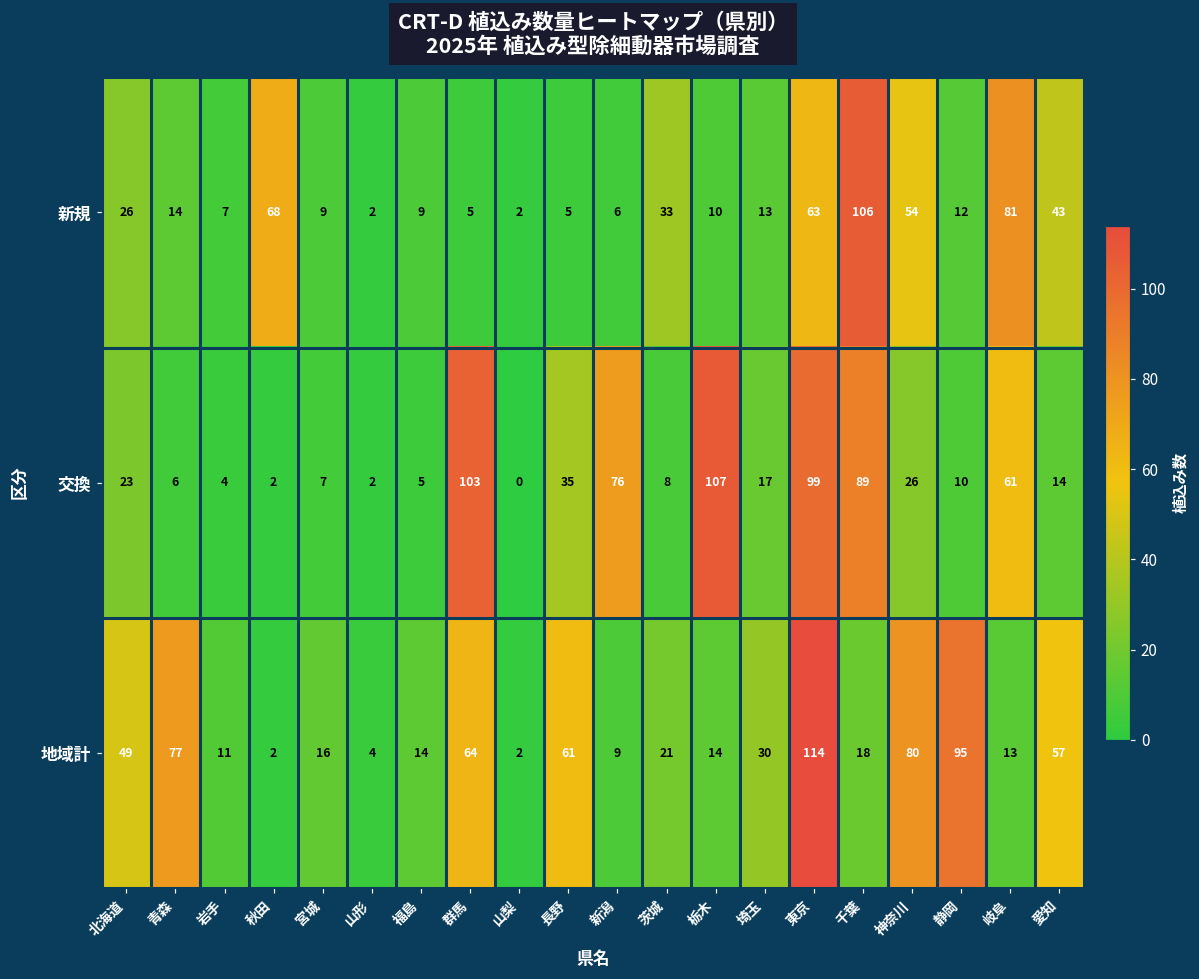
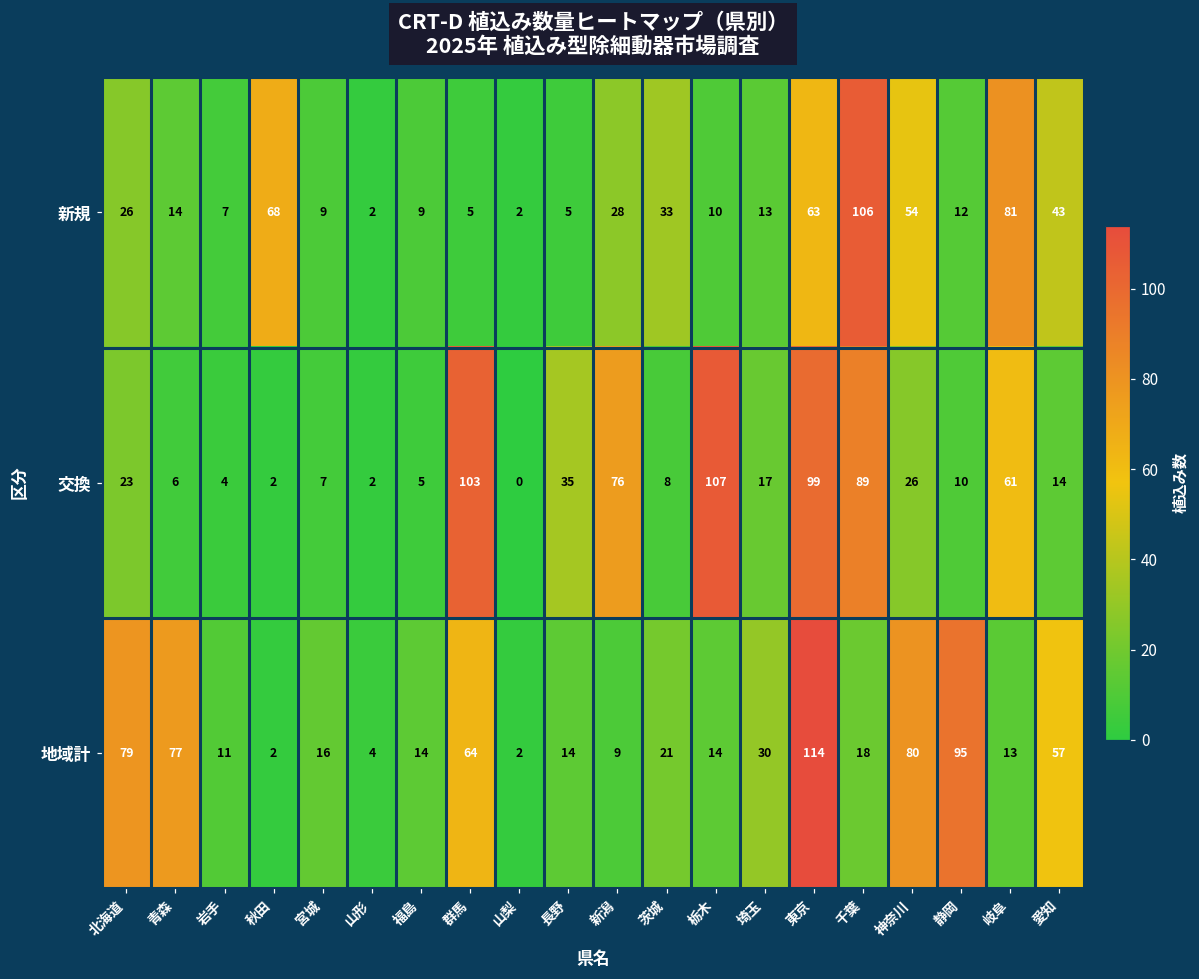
新規, 新潟: 6 -> 28
地域計, 北海道: 49 -> 79
地域計, 長野: 61 -> 14
